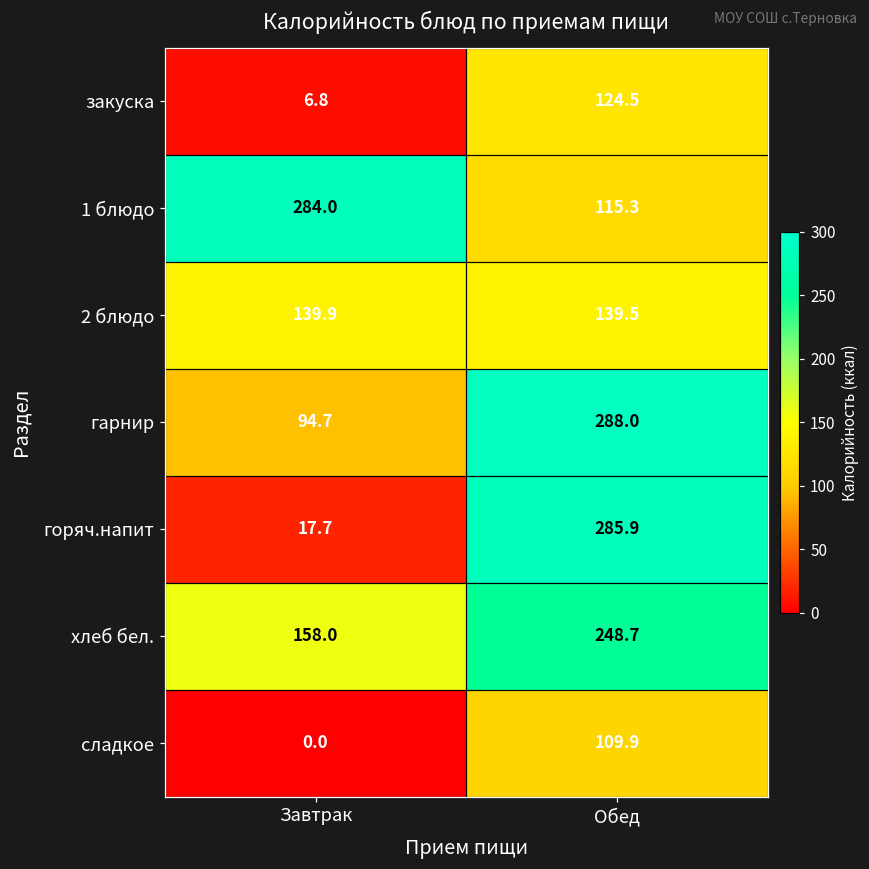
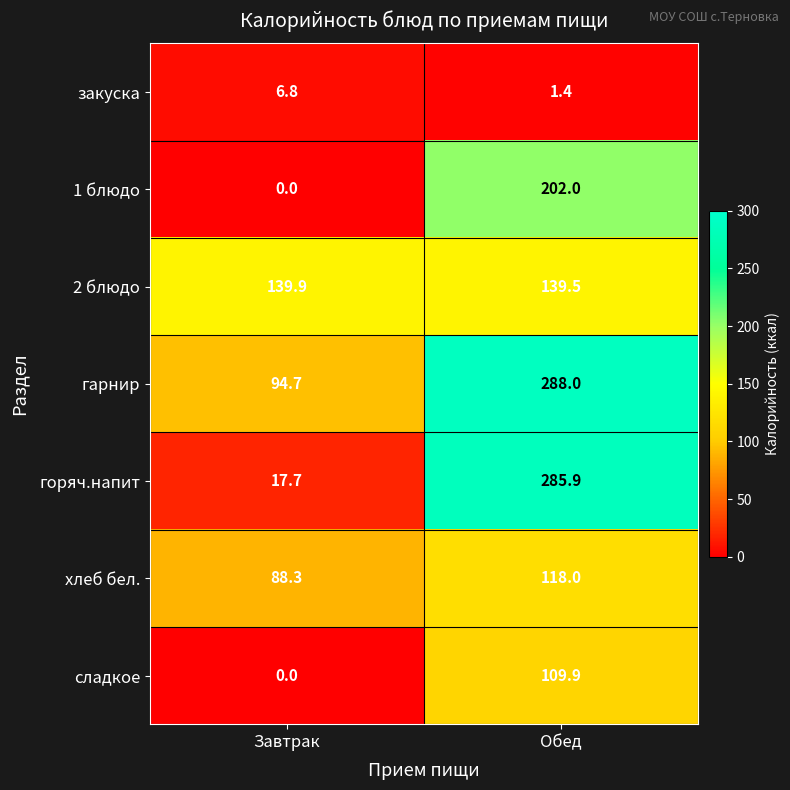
закуска, Обед: 124.5 -> 1.4
1 блюдо, Завтрак: 284.0 -> 0.0
1 блюдо, Обед: 115.3 -> 202.0
хлеб бел., Завтрак: 158.0 -> 88.3
хлеб бел., Обед: 248.7 -> 118.0
